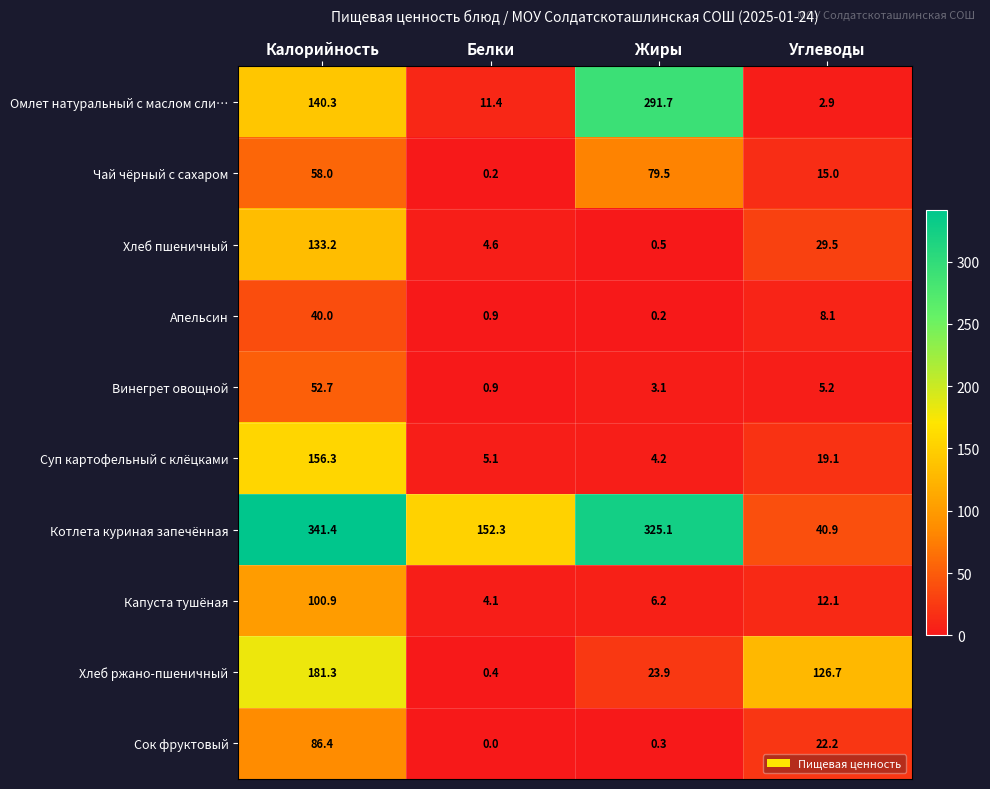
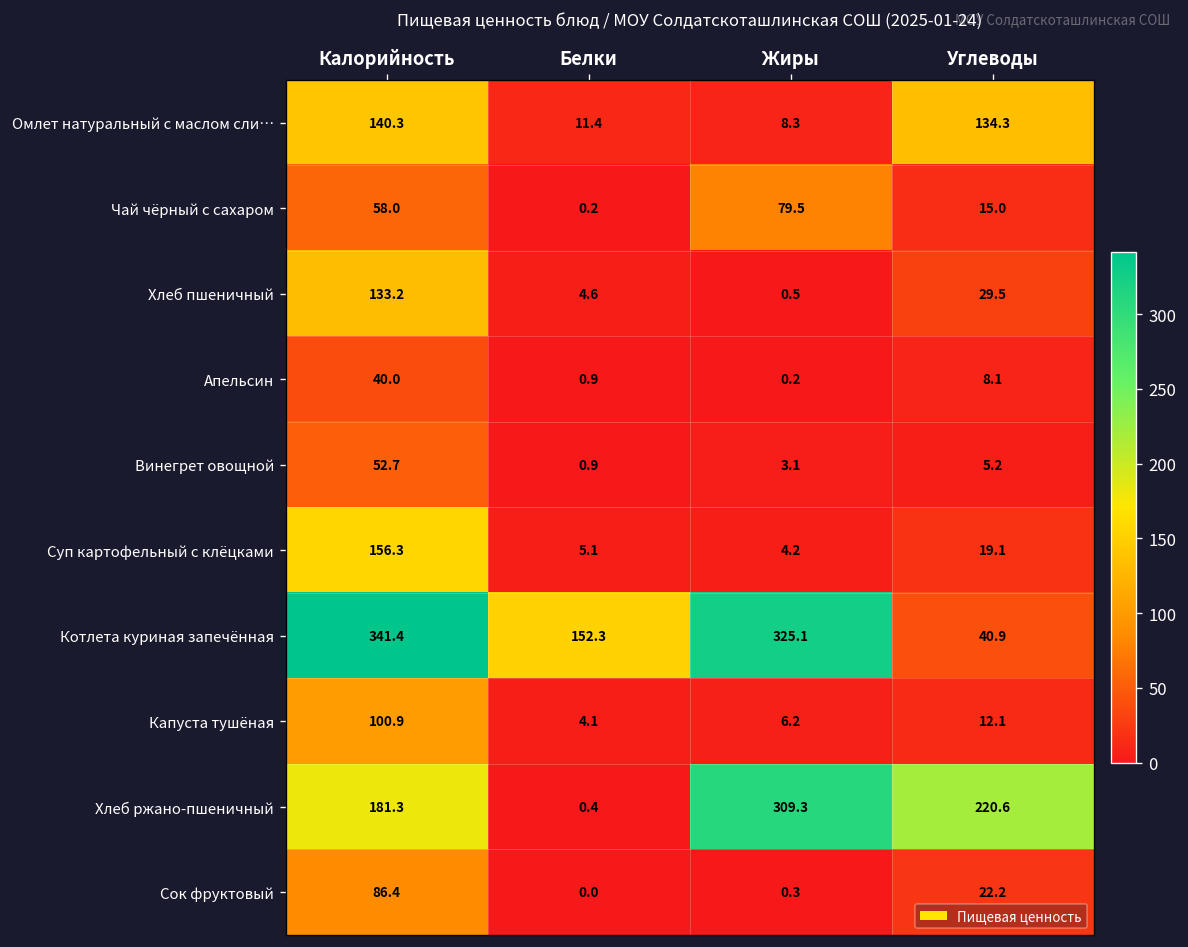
Омлет натуральный с маслом сли…, Жиры: 291.7 -> 8.3
Омлет натуральный с маслом сли…, Углеводы: 2.9 -> 134.3
Хлеб ржано-пшеничный, Жиры: 23.9 -> 309.3
Хлеб ржано-пшеничный, Углеводы: 126.7 -> 220.6
